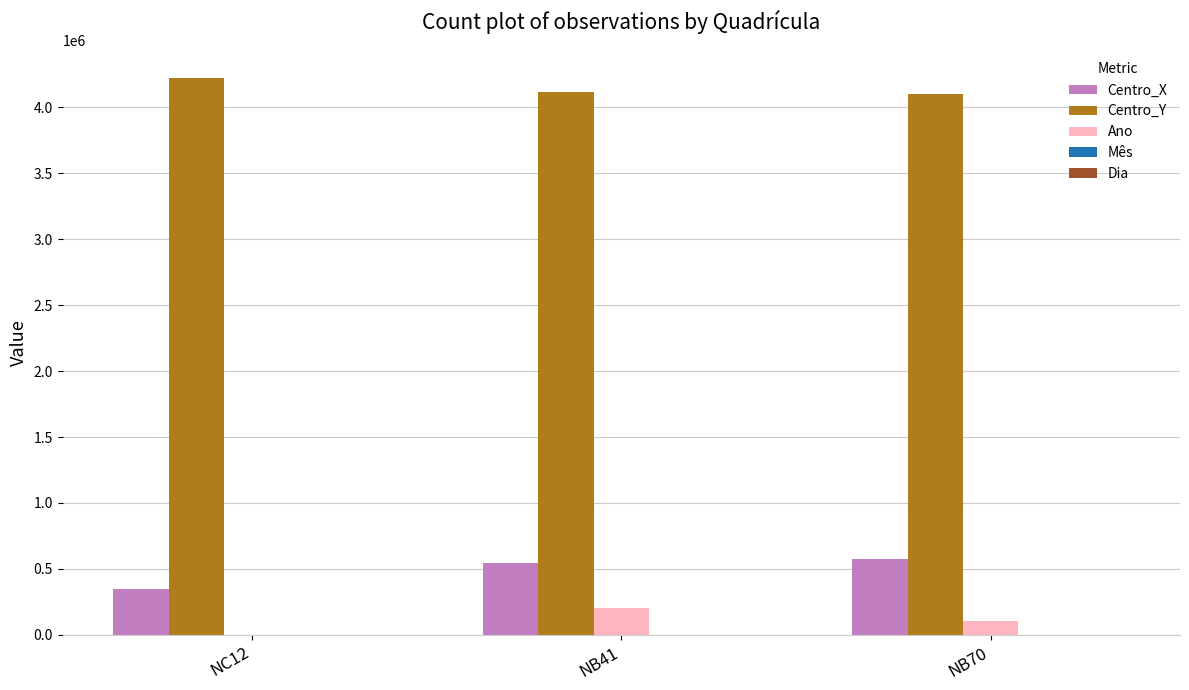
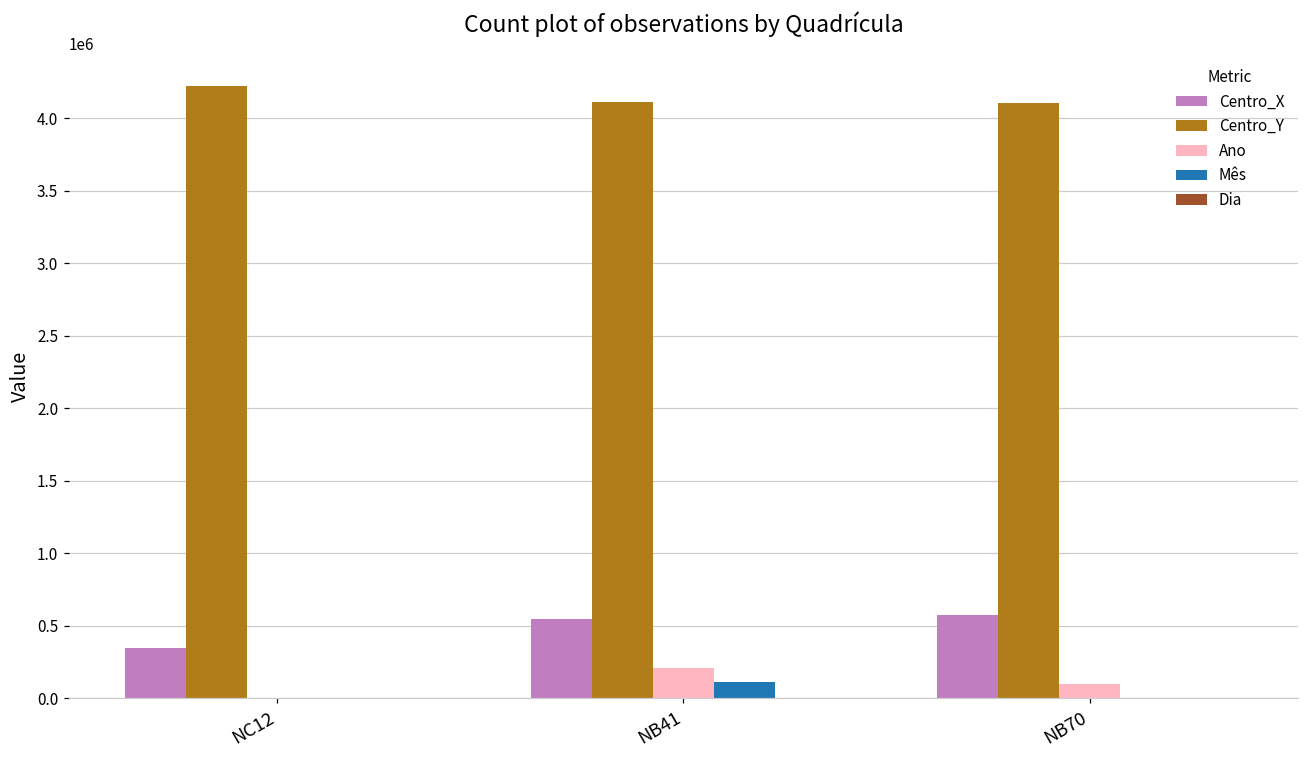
Mês, NB41: 0 -> 110000
